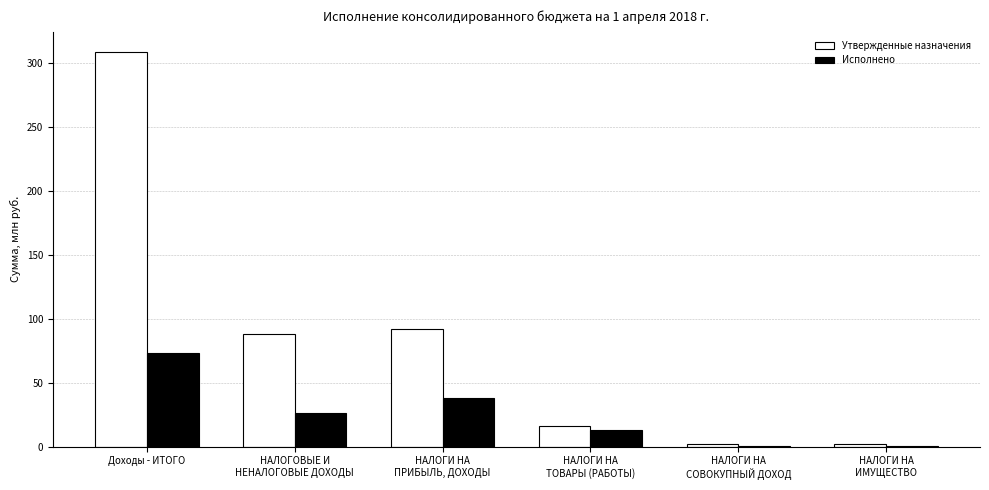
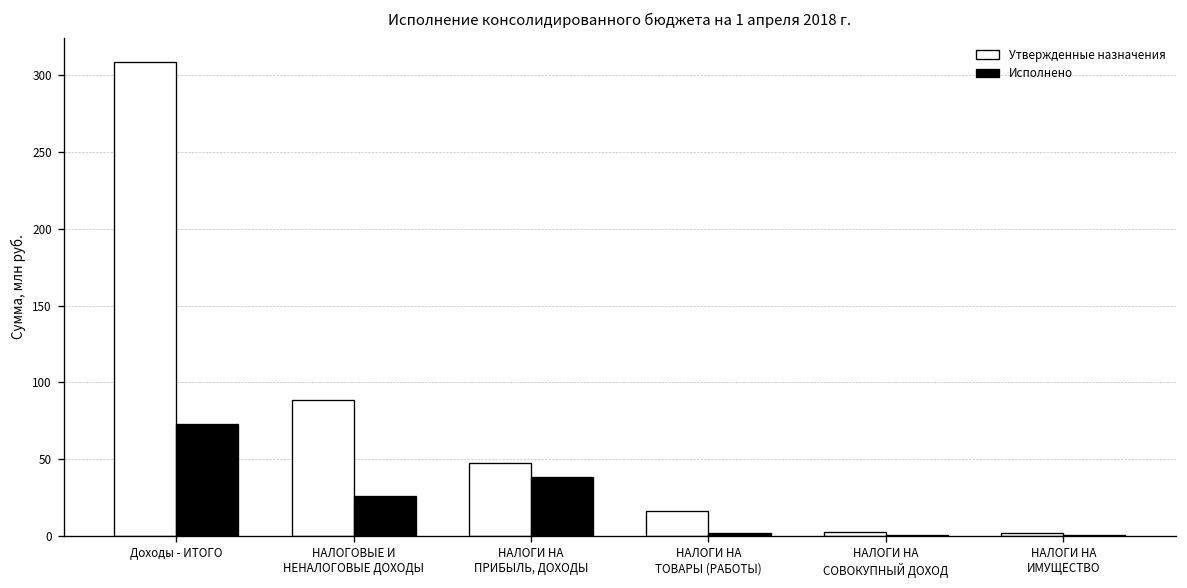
Утвержденные назначения, НАЛОГИ НА ПРИБЫЛЬ, ДОХОДЫ: 92 -> 47
Исполнено, НАЛОГИ НА ТОВАРЫ (РАБОТЫ): 13 -> 2
